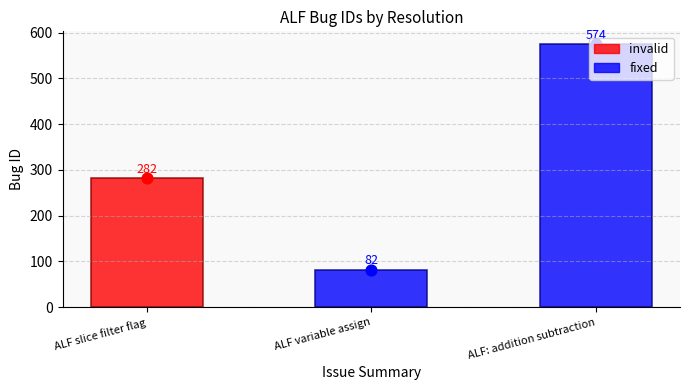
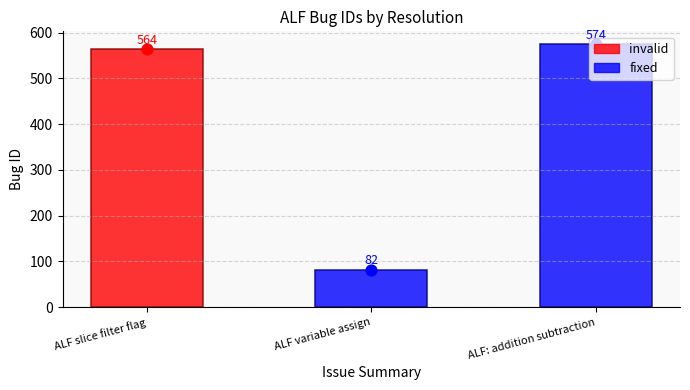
invalid, ALF slice filter flag: 282 -> 564
